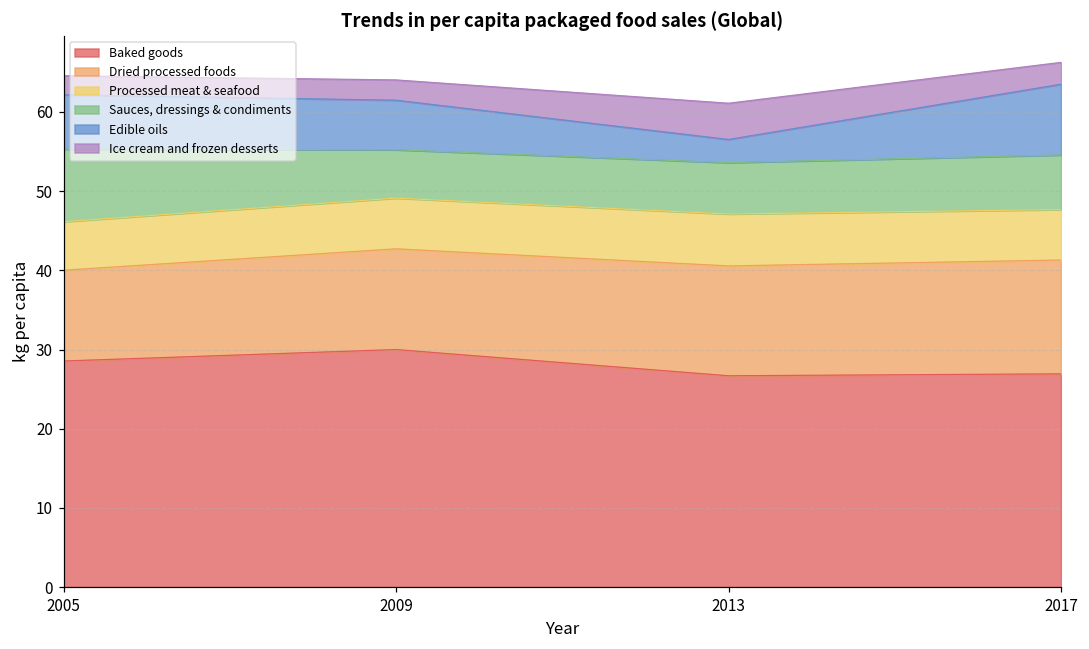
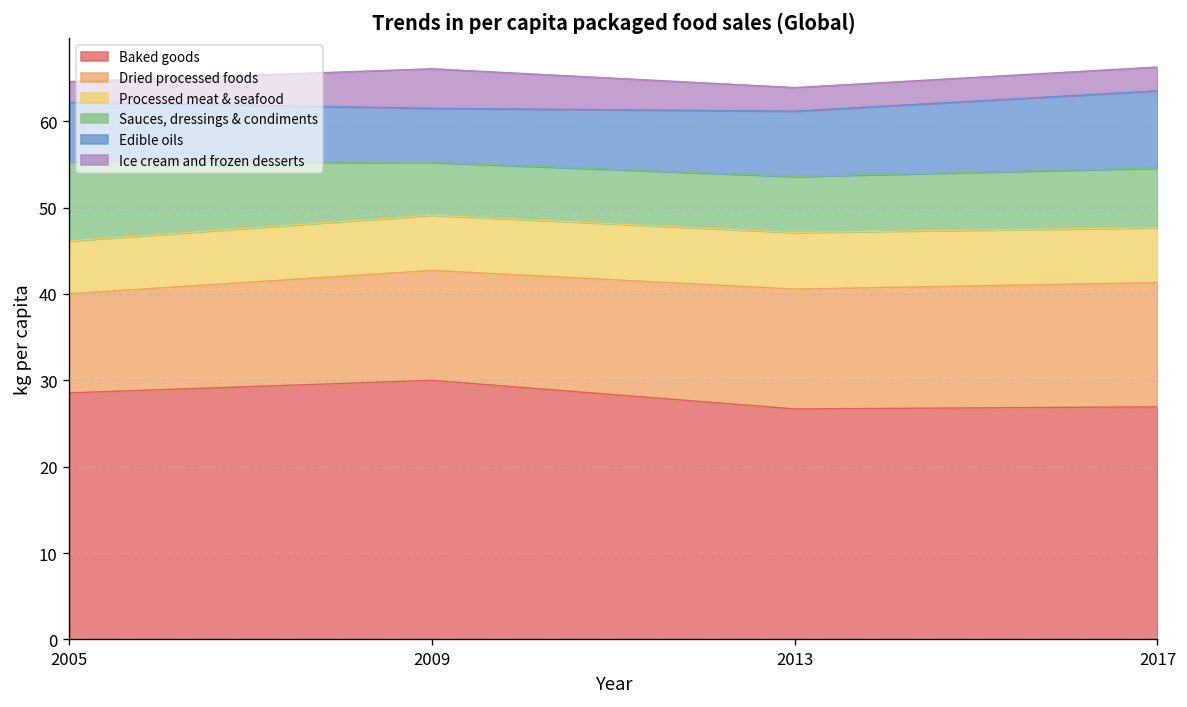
Ice cream and frozen desserts, 2009: 3 -> 5
Edible oils, 2013: 3 -> 8
Ice cream and frozen desserts, 2013: 5 -> 3
